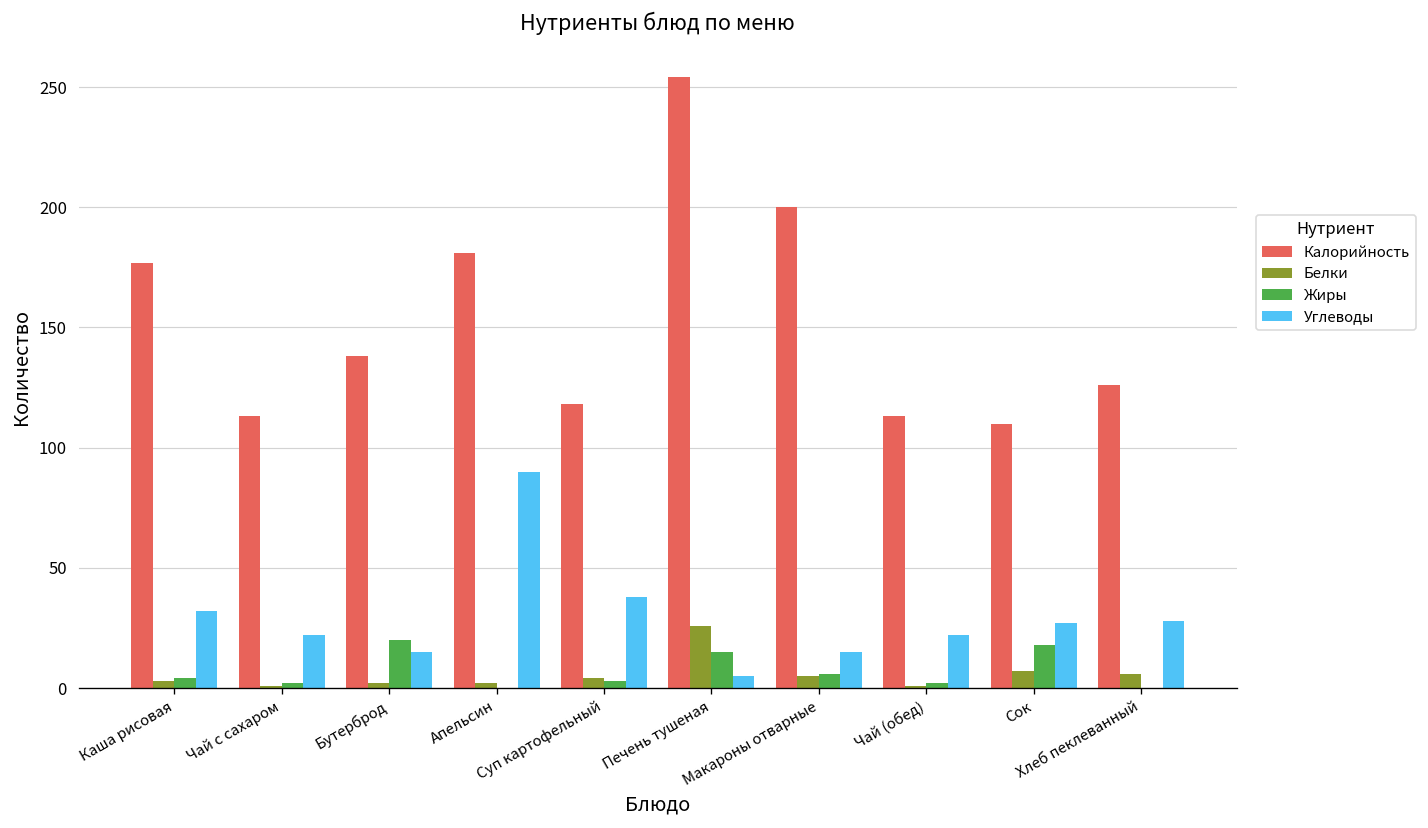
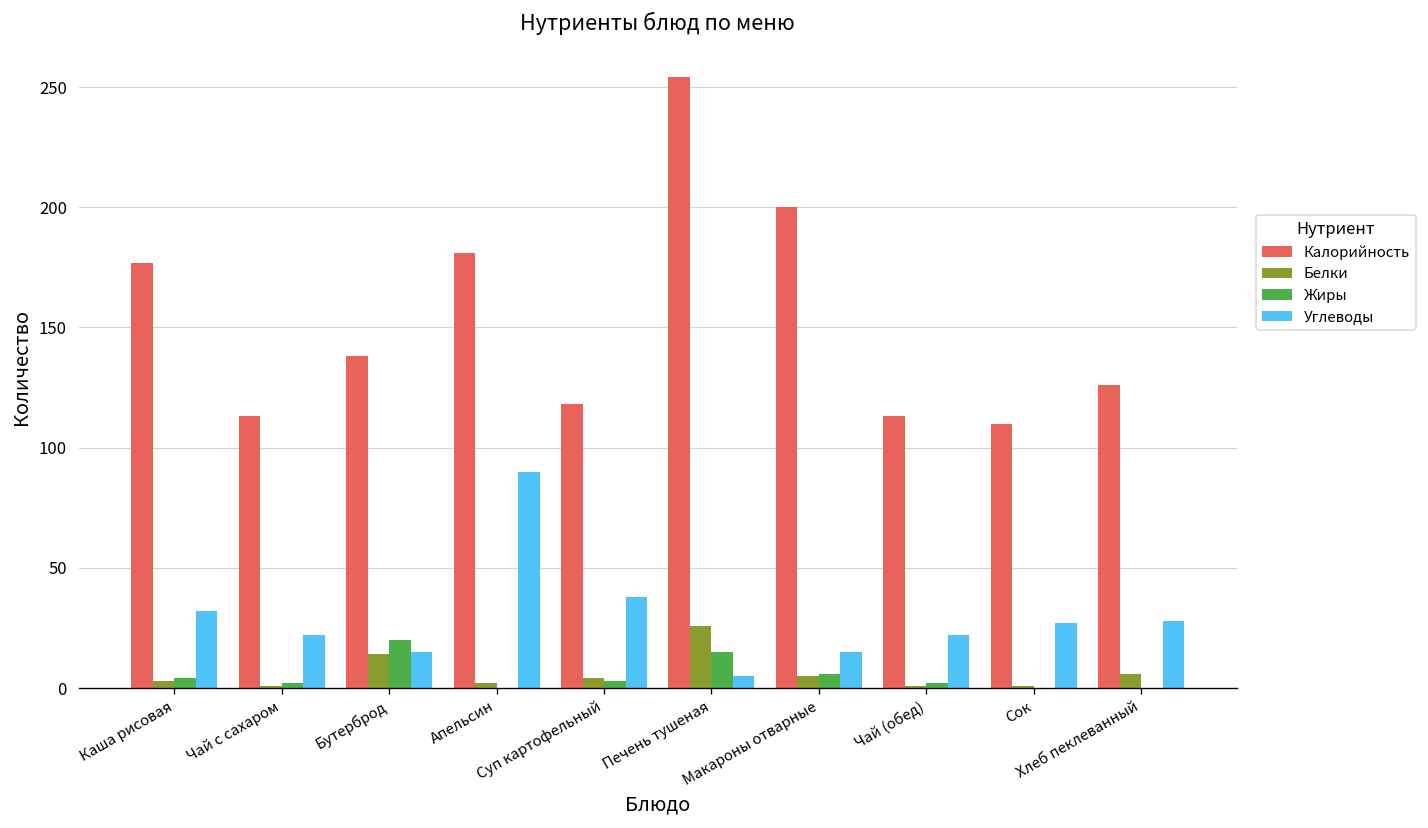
Белки, Бутерброд: 2 -> 14
Белки, Сок: 7 -> 1
Жиры, Сок: 18 -> 0
